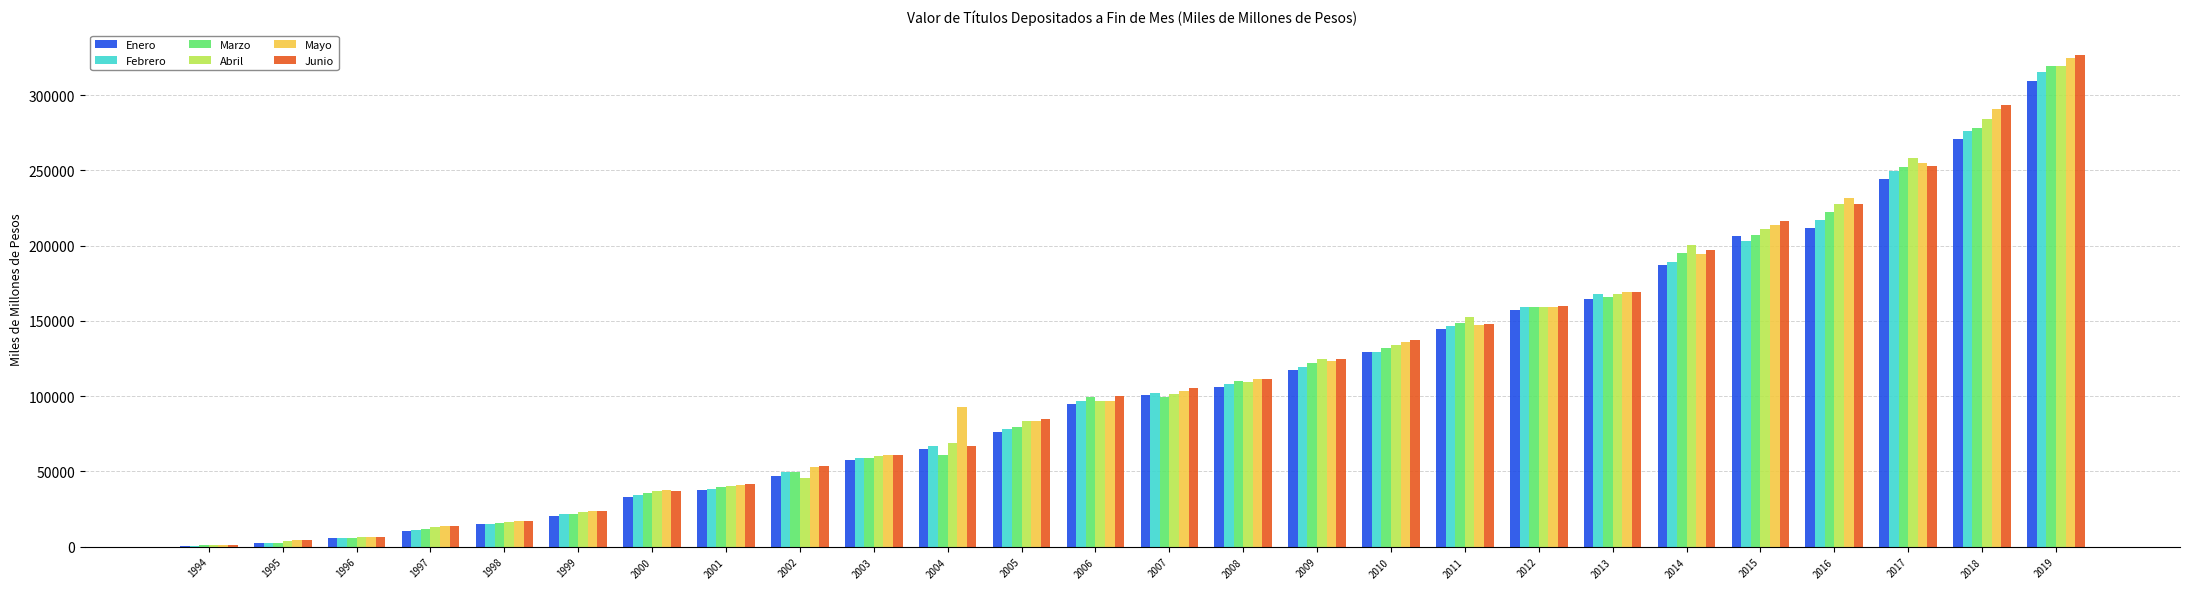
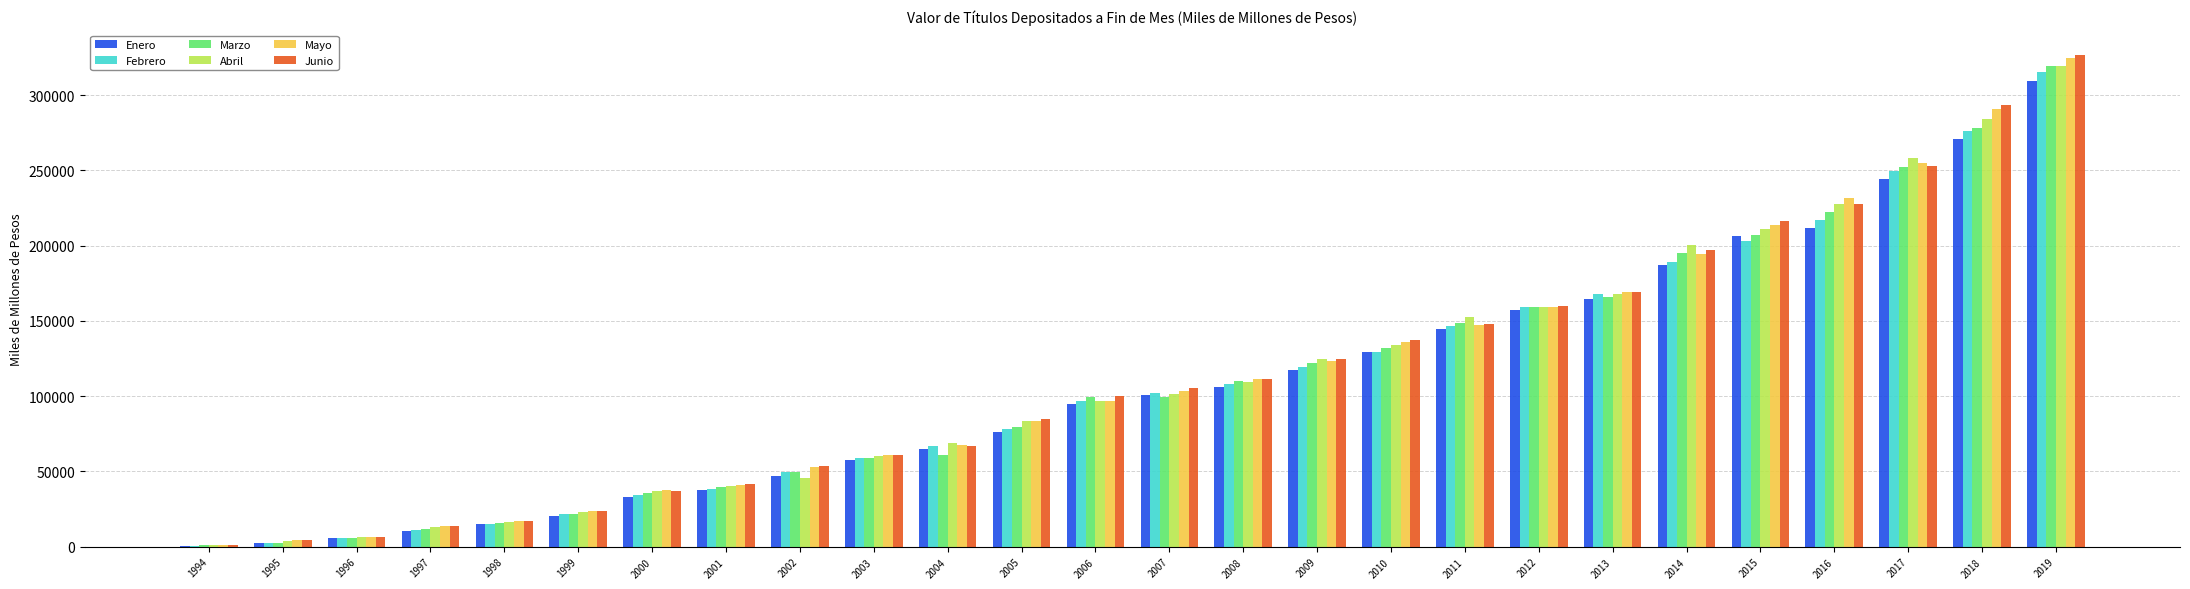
Mayo, 2004: 93000 -> 68000
